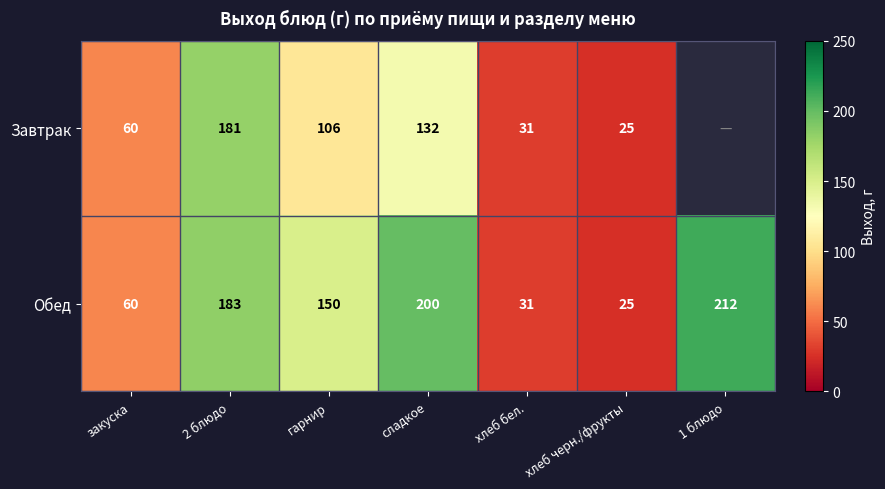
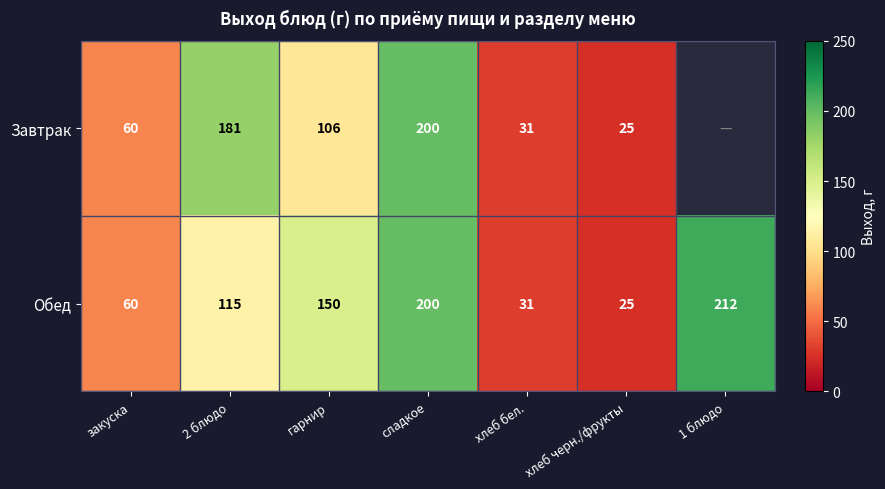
Завтрак, сладкое: 132 -> 200
Обед, 2 блюдо: 183 -> 115
